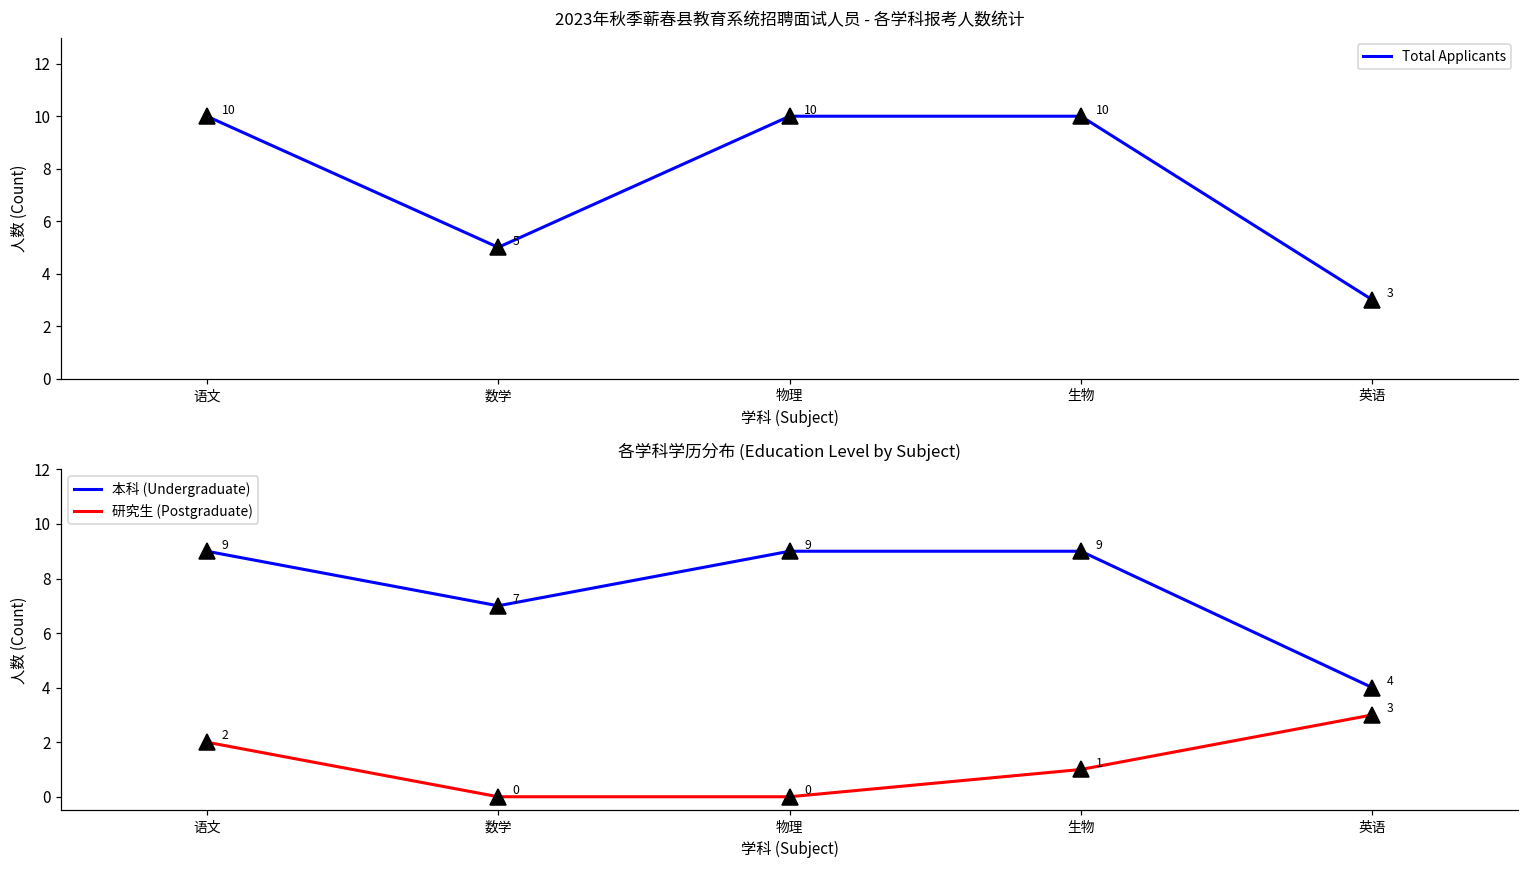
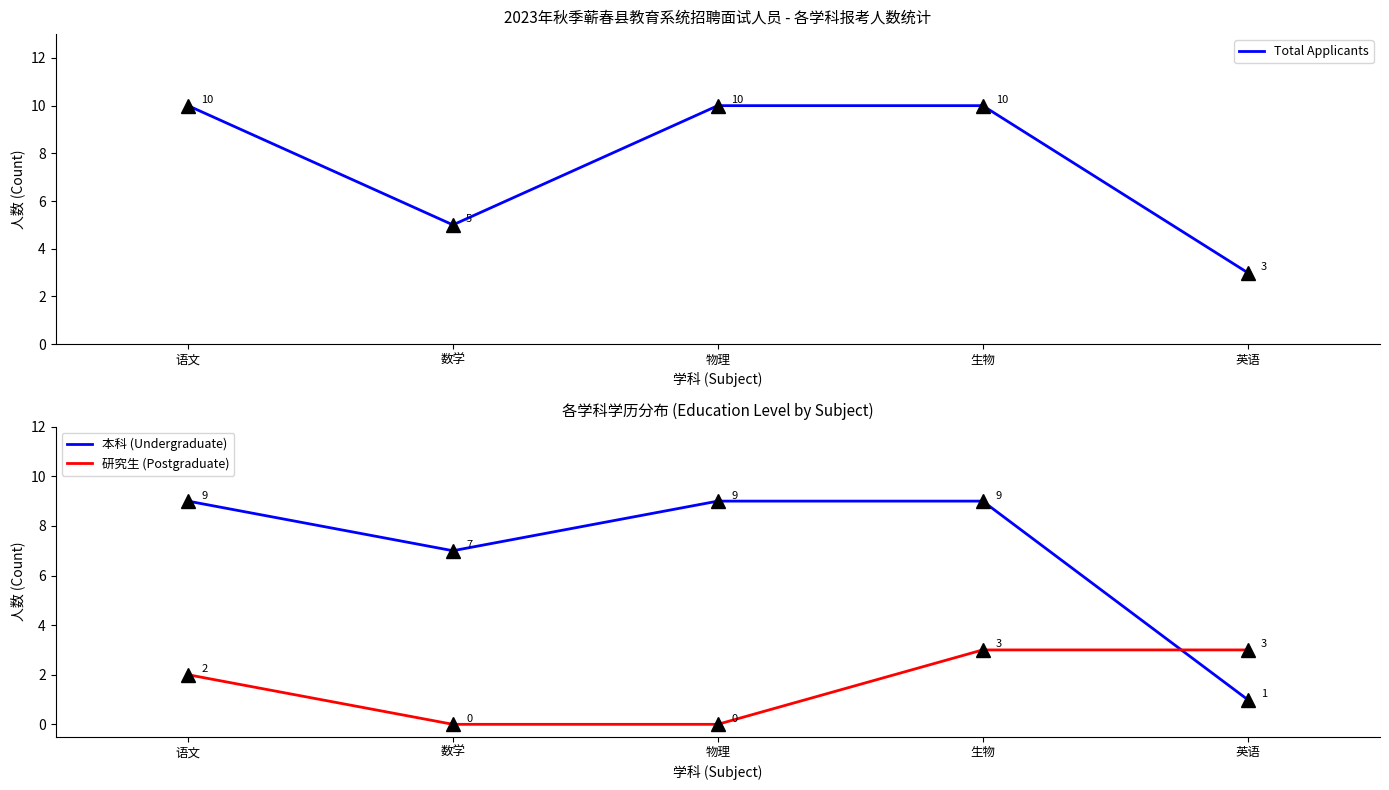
各学科学历分布 (Education Level by Subject), 研究生 (Postgraduate), 生物: 1 -> 3
各学科学历分布 (Education Level by Subject), 本科 (Undergraduate), 英语: 4 -> 1
